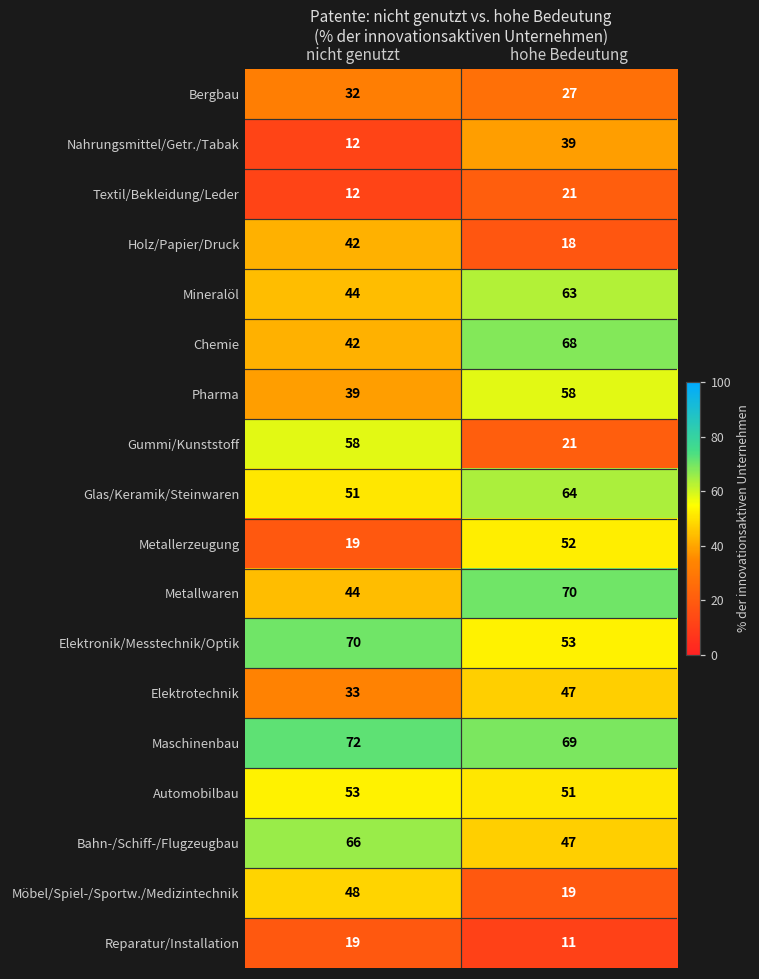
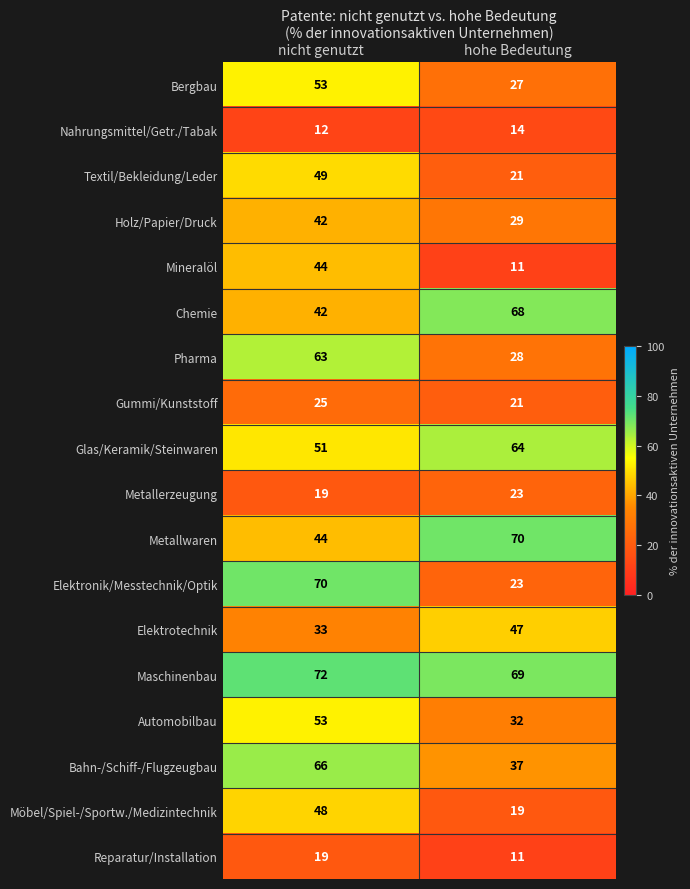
Bergbau, nicht genutzt: 32 -> 53
Nahrungsmittel/Getr./Tabak, hohe Bedeutung: 39 -> 14
Textil/Bekleidung/Leder, nicht genutzt: 12 -> 49
Holz/Papier/Druck, hohe Bedeutung: 18 -> 29
Mineralöl, hohe Bedeutung: 63 -> 11
Pharma, nicht genutzt: 39 -> 63
Pharma, hohe Bedeutung: 58 -> 28
Gummi/Kunststoff, nicht genutzt: 58 -> 25
Metallerzeugung, hohe Bedeutung: 52 -> 23
Elektronik/Messtechnik/Optik, hohe Bedeutung: 53 -> 23
Automobilbau, hohe Bedeutung: 51 -> 32
Bahn-/Schiff-/Flugzeugbau, hohe Bedeutung: 47 -> 37
